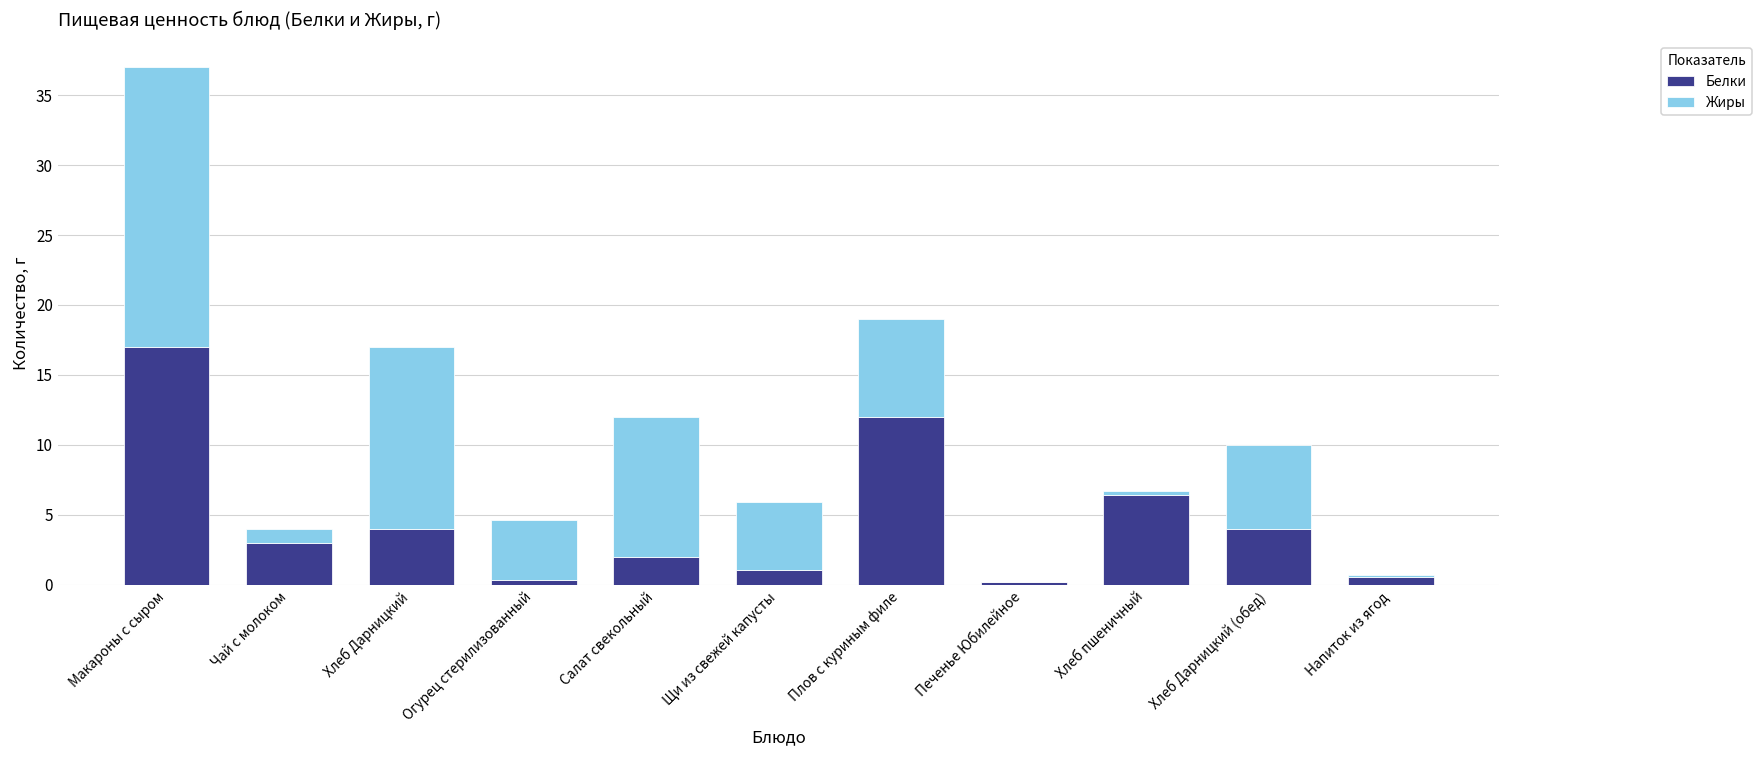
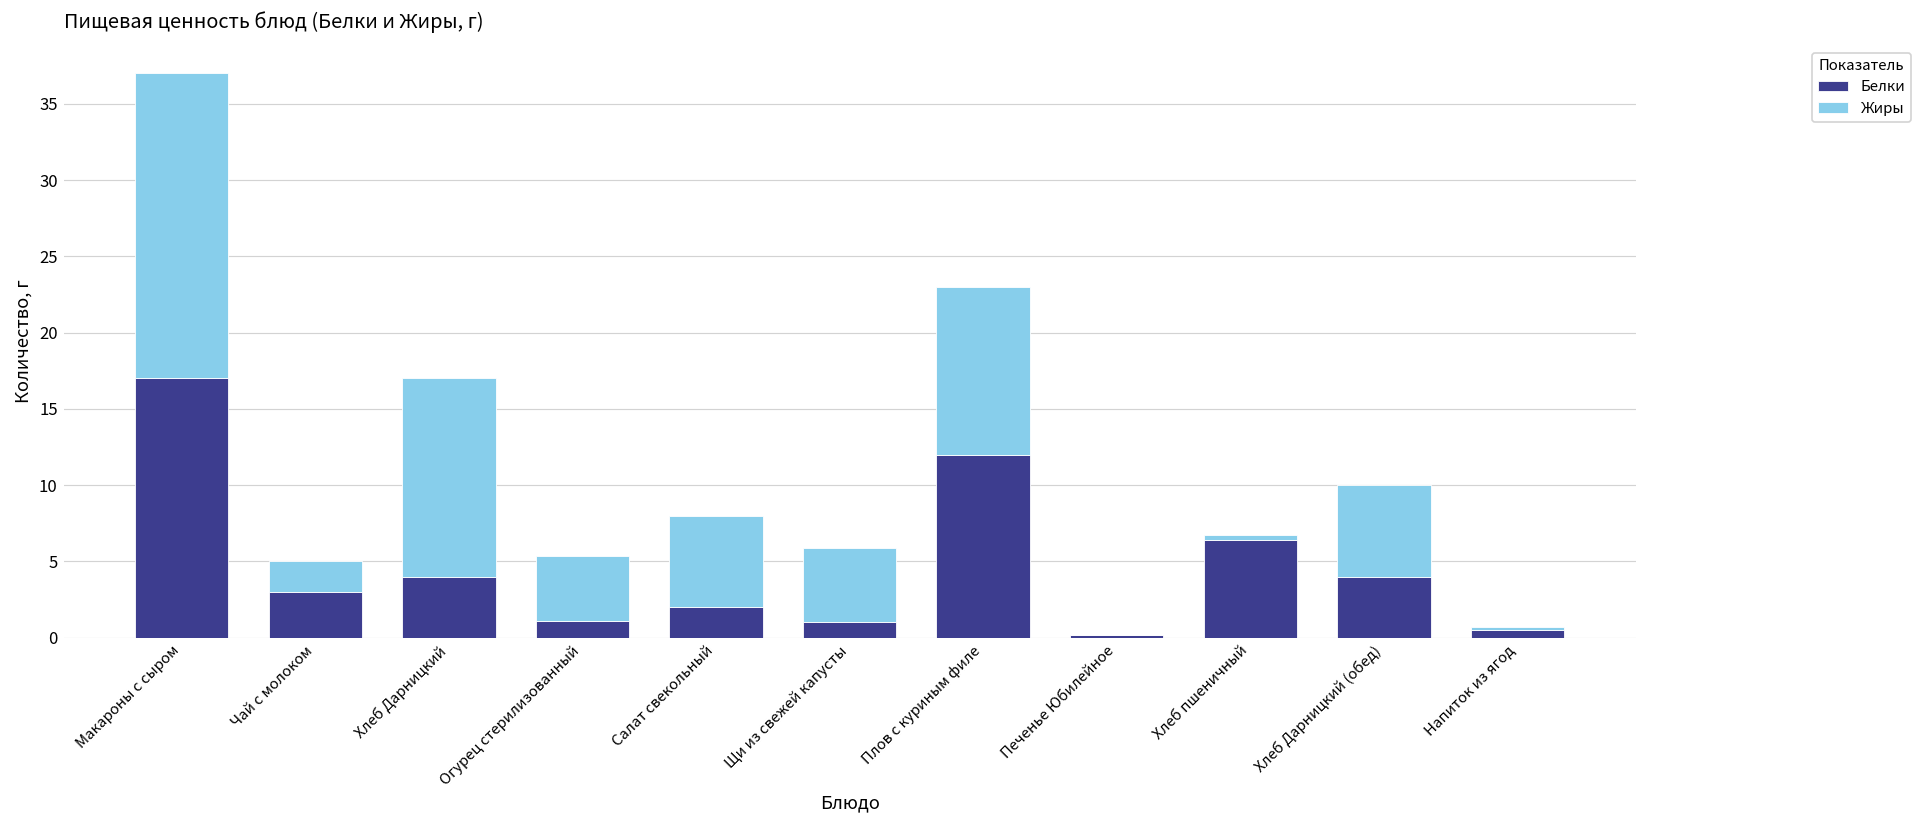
Жиры, Чай с молоком: 1 -> 2
Белки, Огурец стерилизованный: 0.3 -> 1.1
Жиры, Салат свекольный: 10 -> 6
Жиры, Плов с куриным филе: 7 -> 11
